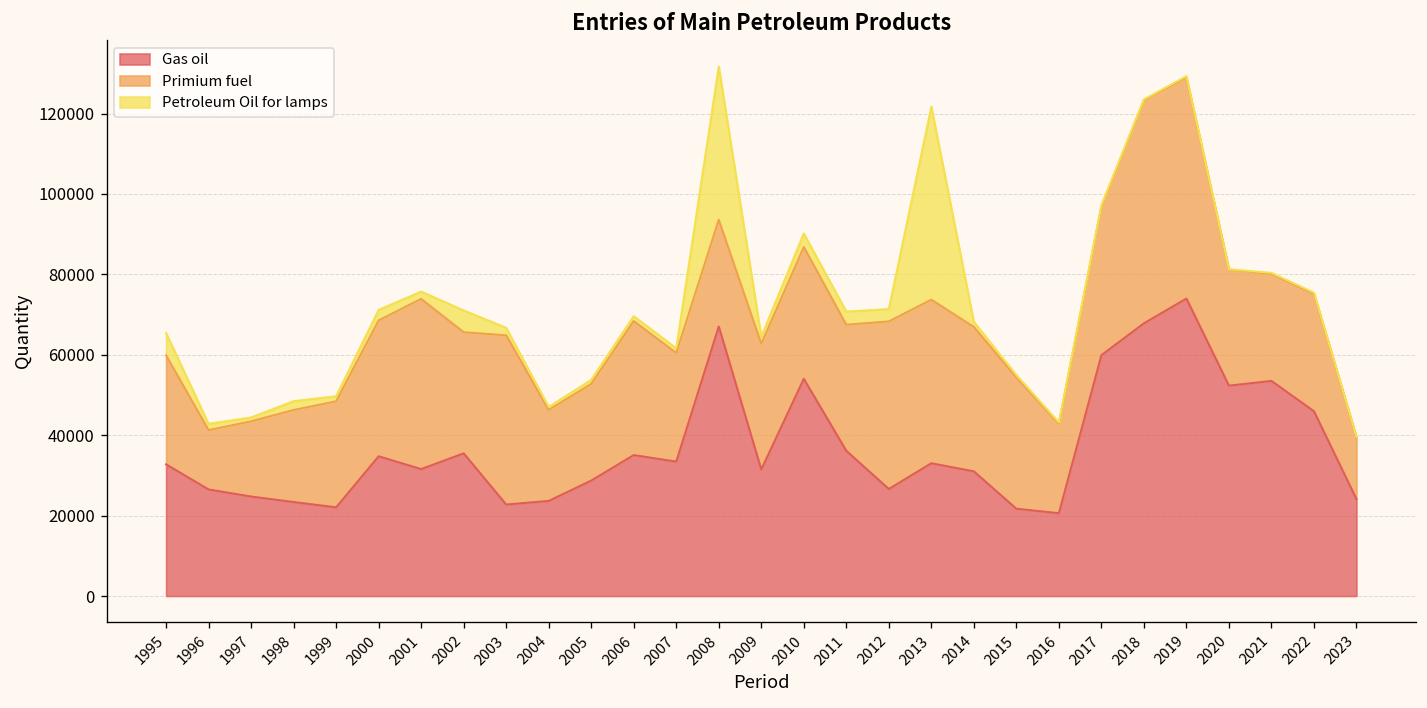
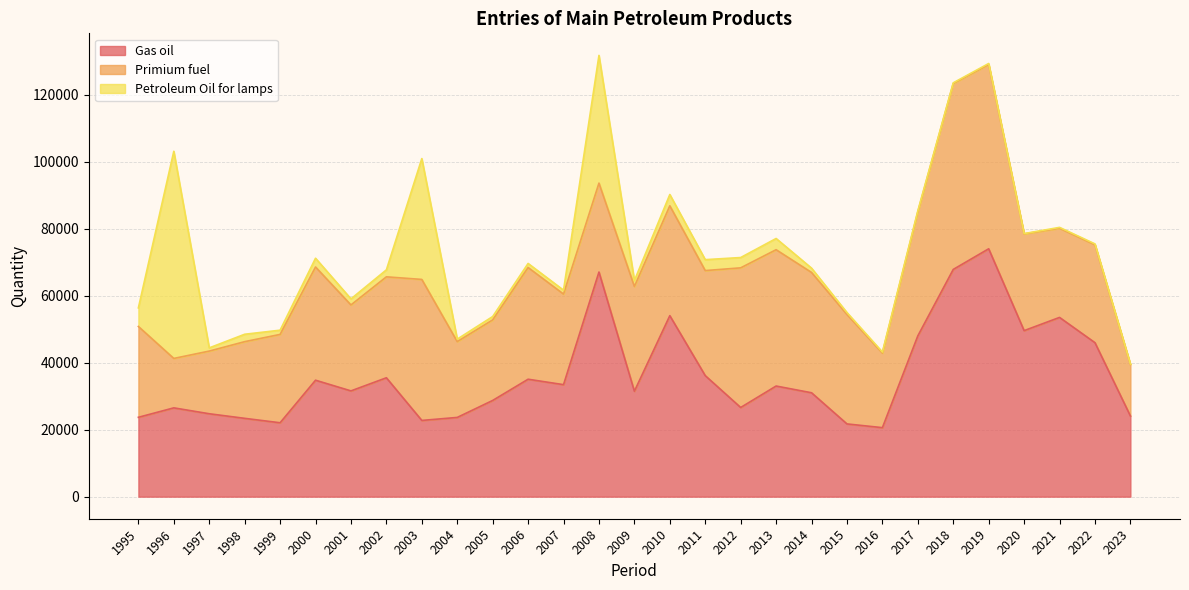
Gas oil, 1995: 33000 -> 24000
Petroleum Oil for lamps, 1996: 2000 -> 62000
Primium fuel, 2001: 42000 -> 26000
Petroleum Oil for lamps, 2002: 5000 -> 2000
Petroleum Oil for lamps, 2003: 2000 -> 36000
Petroleum Oil for lamps, 2013: 48000 -> 3000
Gas oil, 2017: 60000 -> 48000
Gas oil, 2020: 52000 -> 50000
